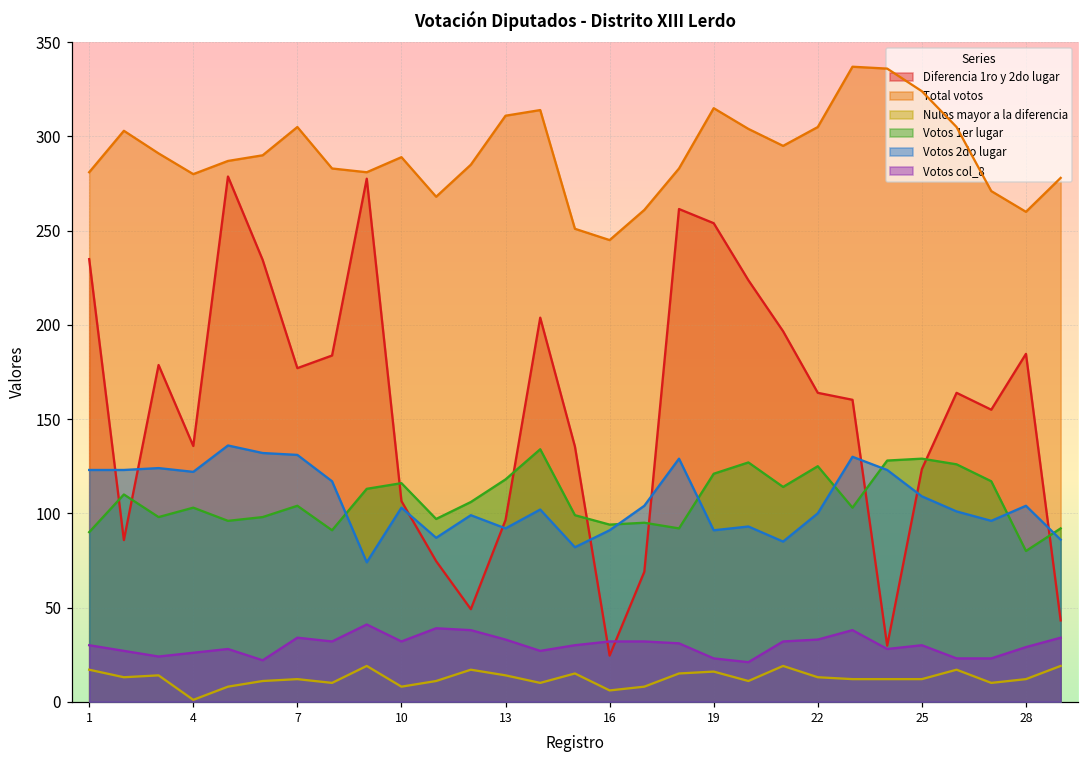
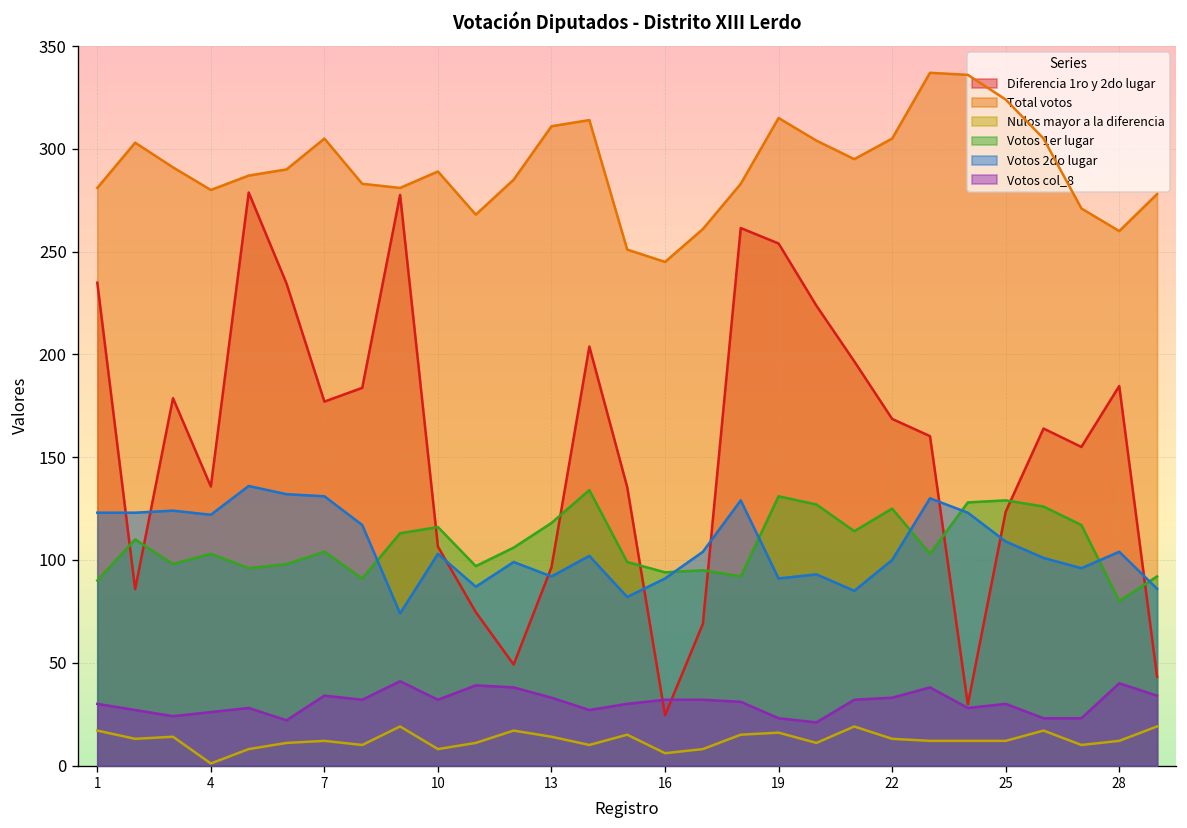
Votos 1er lugar, 19: 121 -> 131
Diferencia 1ro y 2do lugar, 22: 164 -> 169
Votos col_8, 28: 29 -> 40
